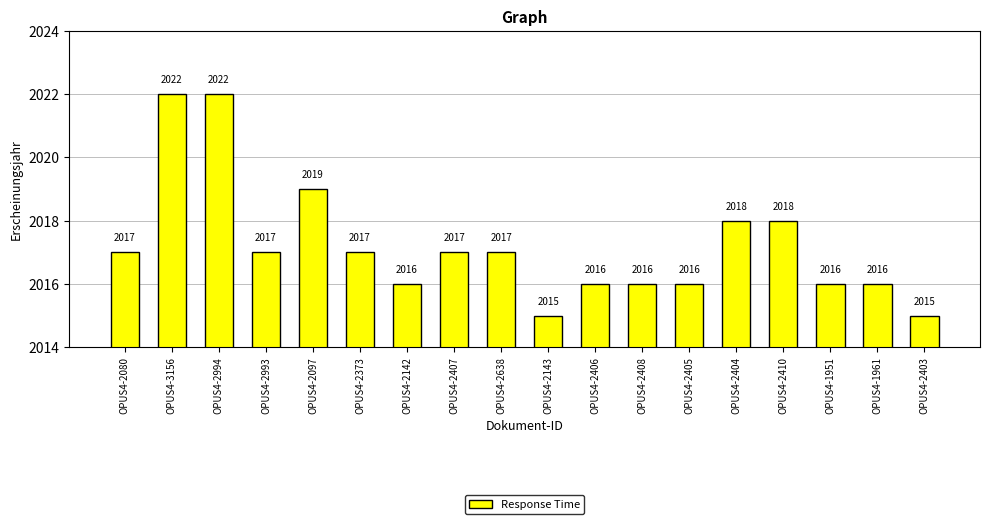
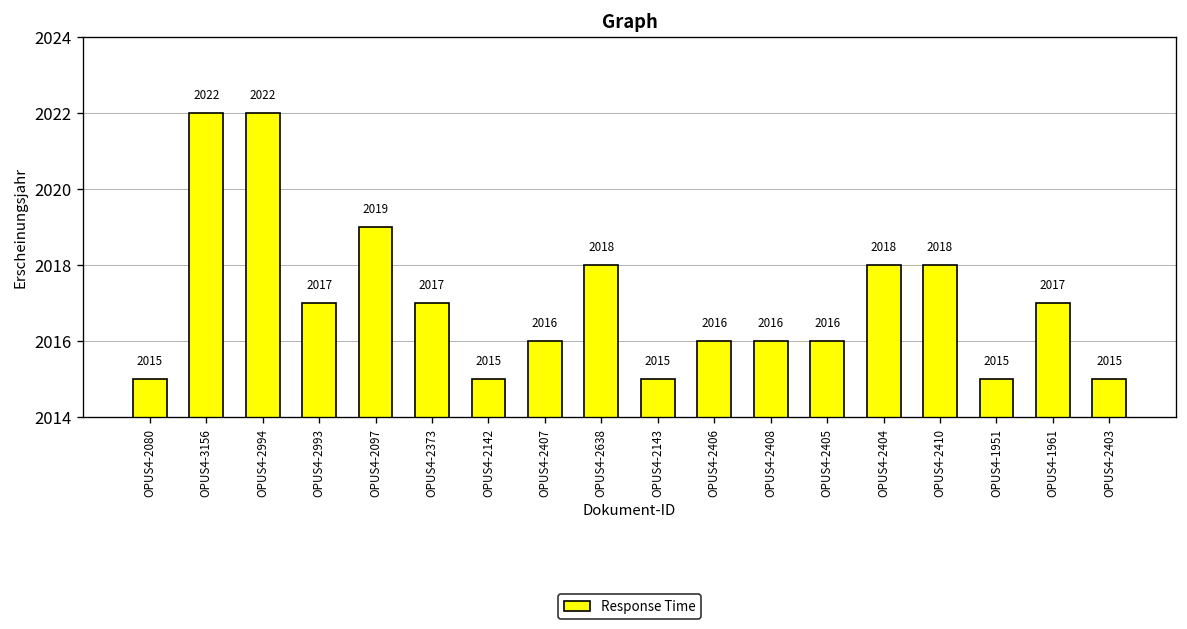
OPUS4-2080: 2017 -> 2015
OPUS4-2142: 2016 -> 2015
OPUS4-2407: 2017 -> 2016
OPUS4-2638: 2017 -> 2018
OPUS4-1951: 2016 -> 2015
OPUS4-1961: 2016 -> 2017
